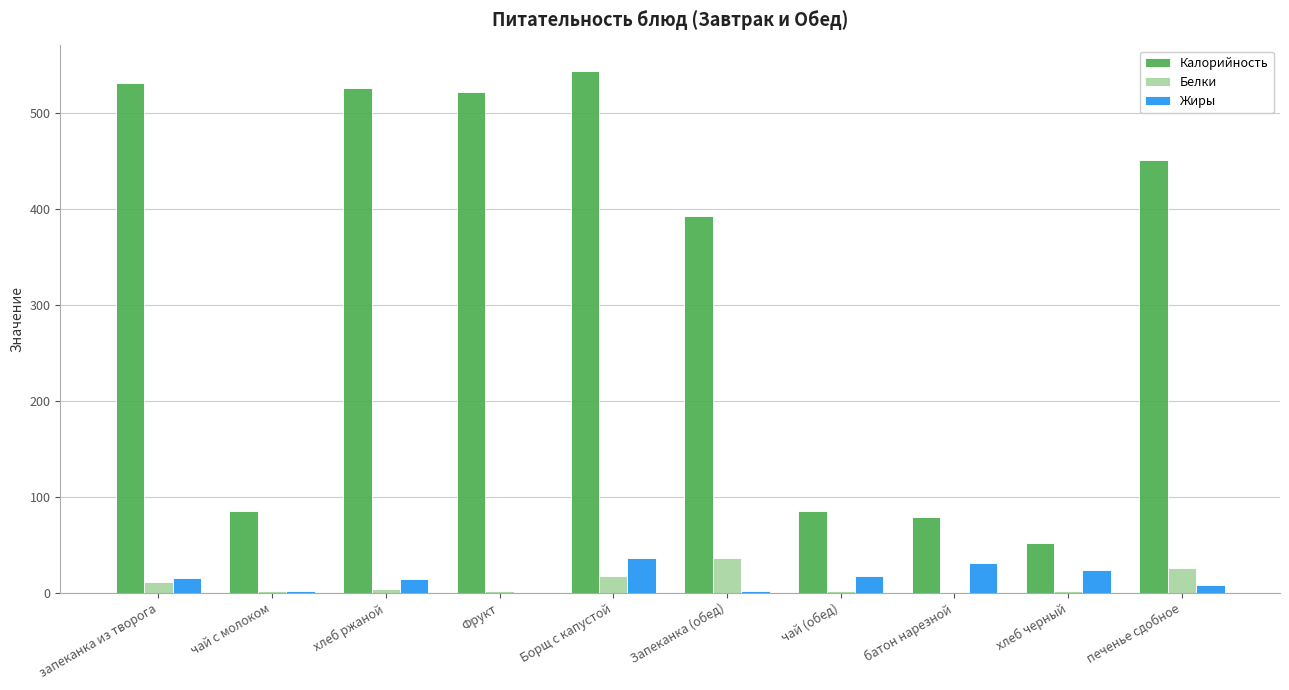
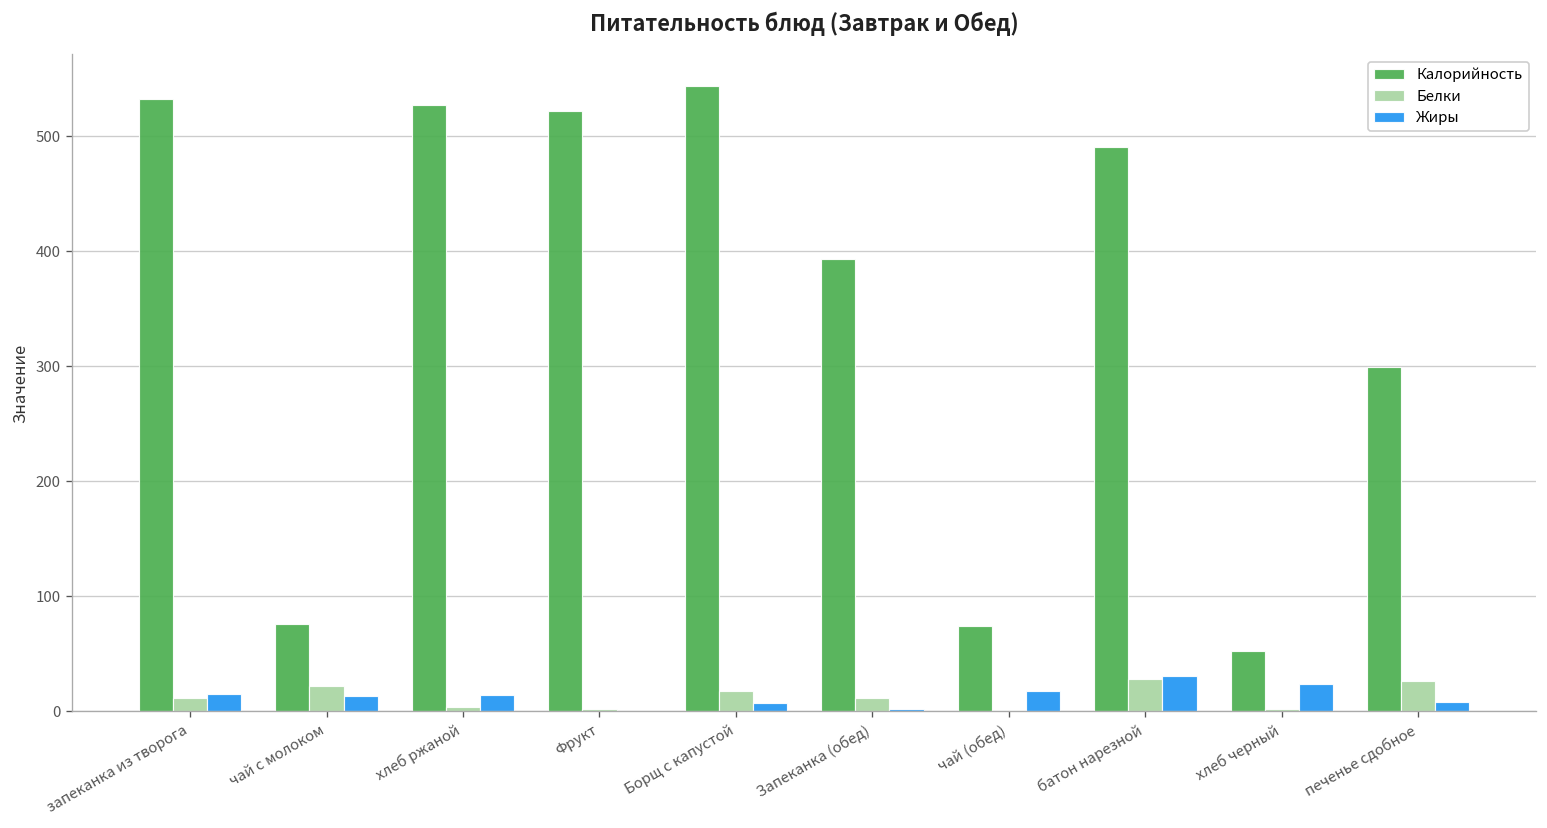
Калорийность, чай с молоком: 85 -> 76
Белки, чай с молоком: 0 -> 20
Жиры, чай с молоком: 0 -> 10
Жиры, Борщ с капустой: 40 -> 10
Белки, Запеканка (обед): 40 -> 10
Калорийность, чай (обед): 80 -> 70
Калорийность, батон нарезной: 80 -> 490
Белки, батон нарезной: 0 -> 30
Калорийность, печенье сдобное: 450 -> 300
